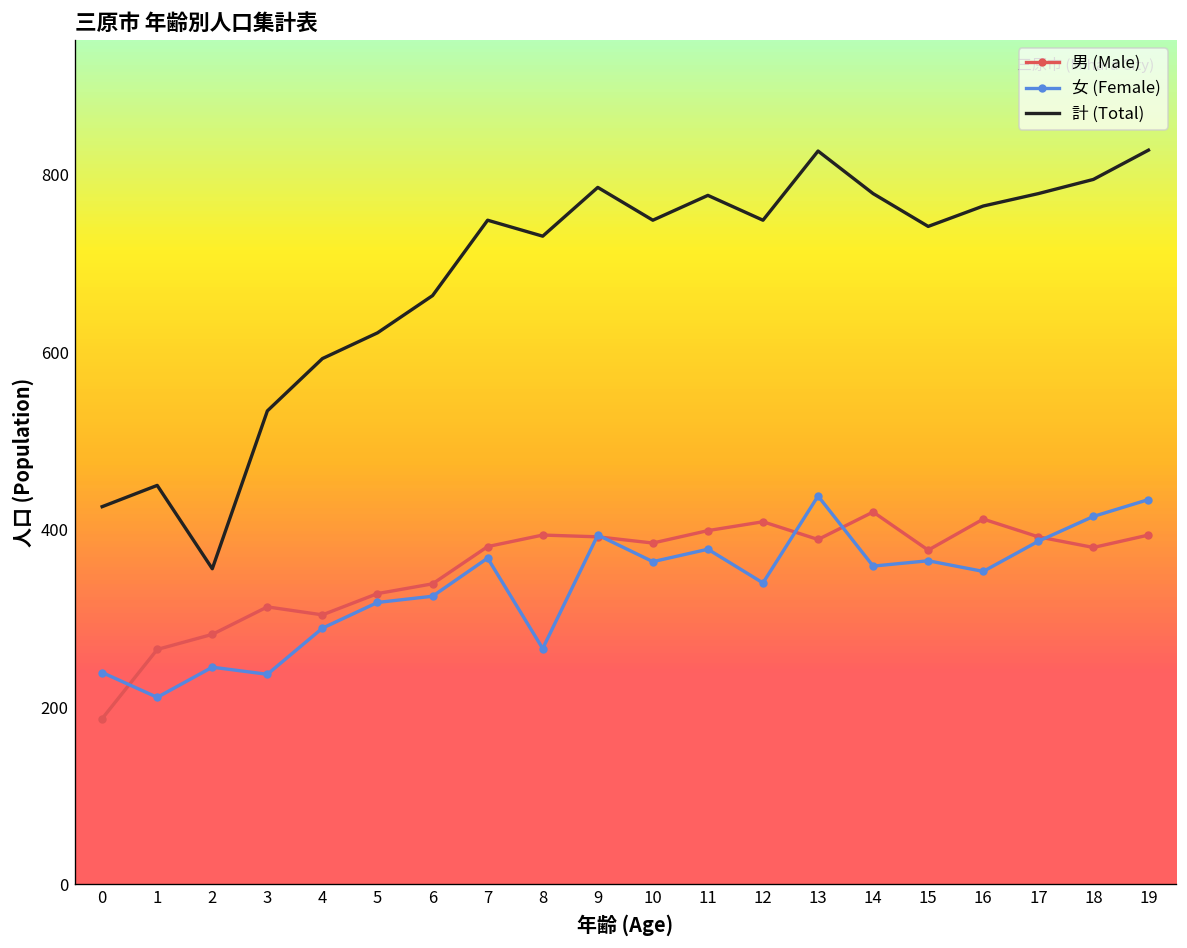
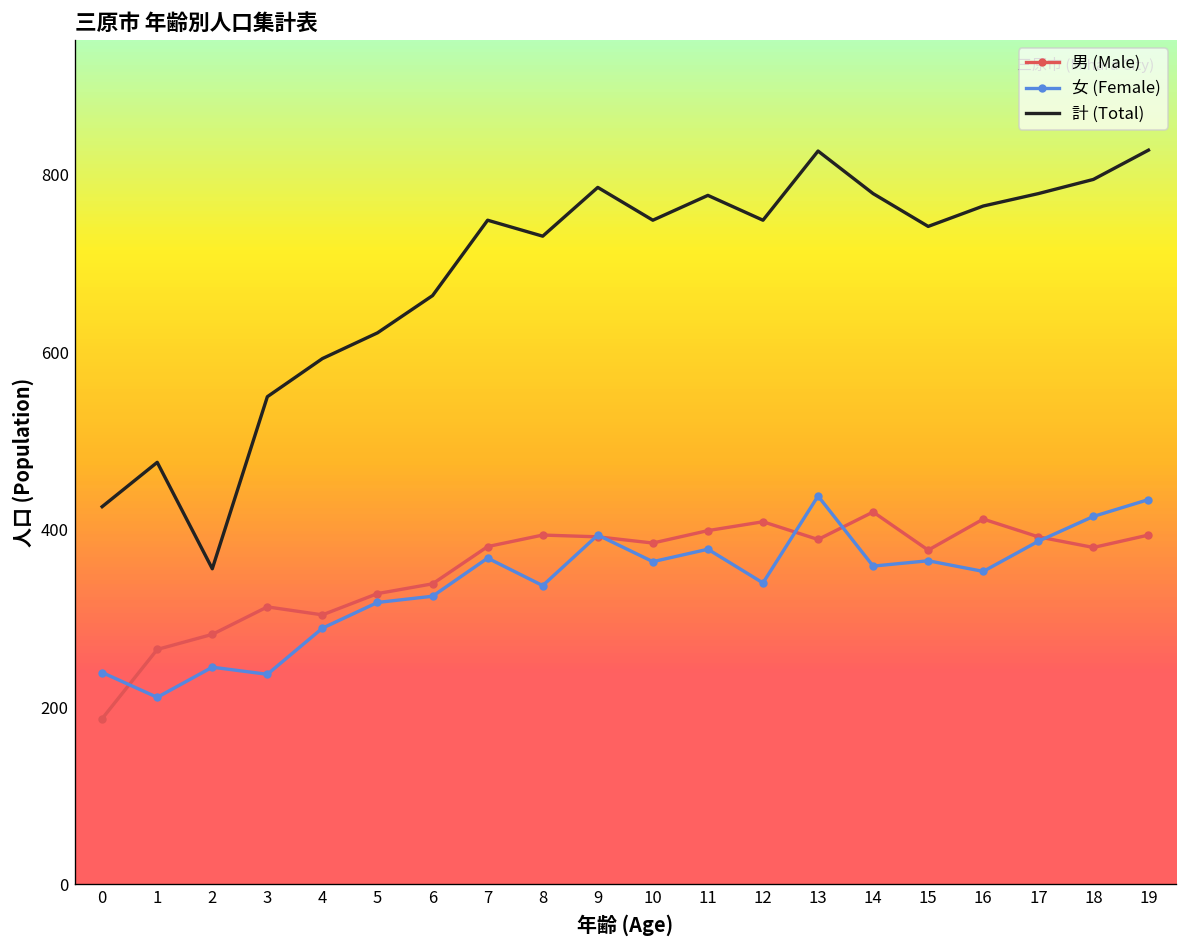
計 (Total), 1: 450 -> 480
計 (Total), 3: 530 -> 550
女 (Female), 8: 270 -> 340
